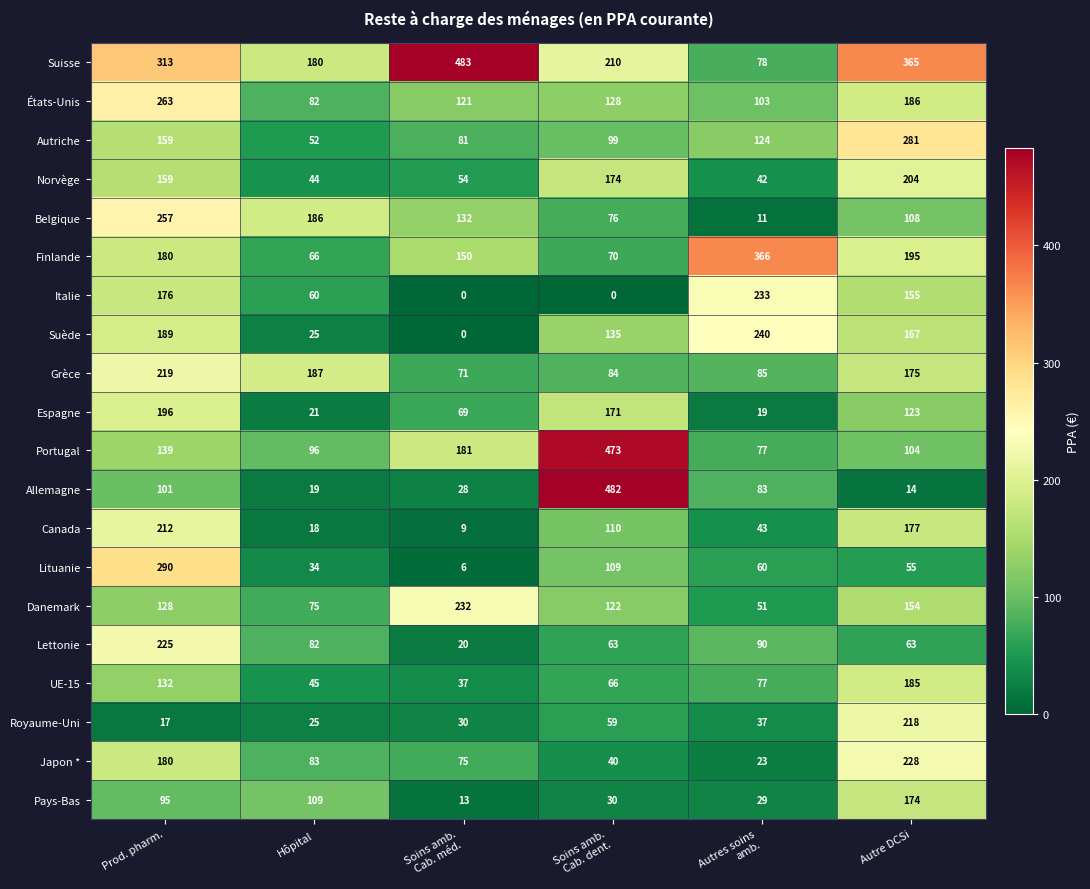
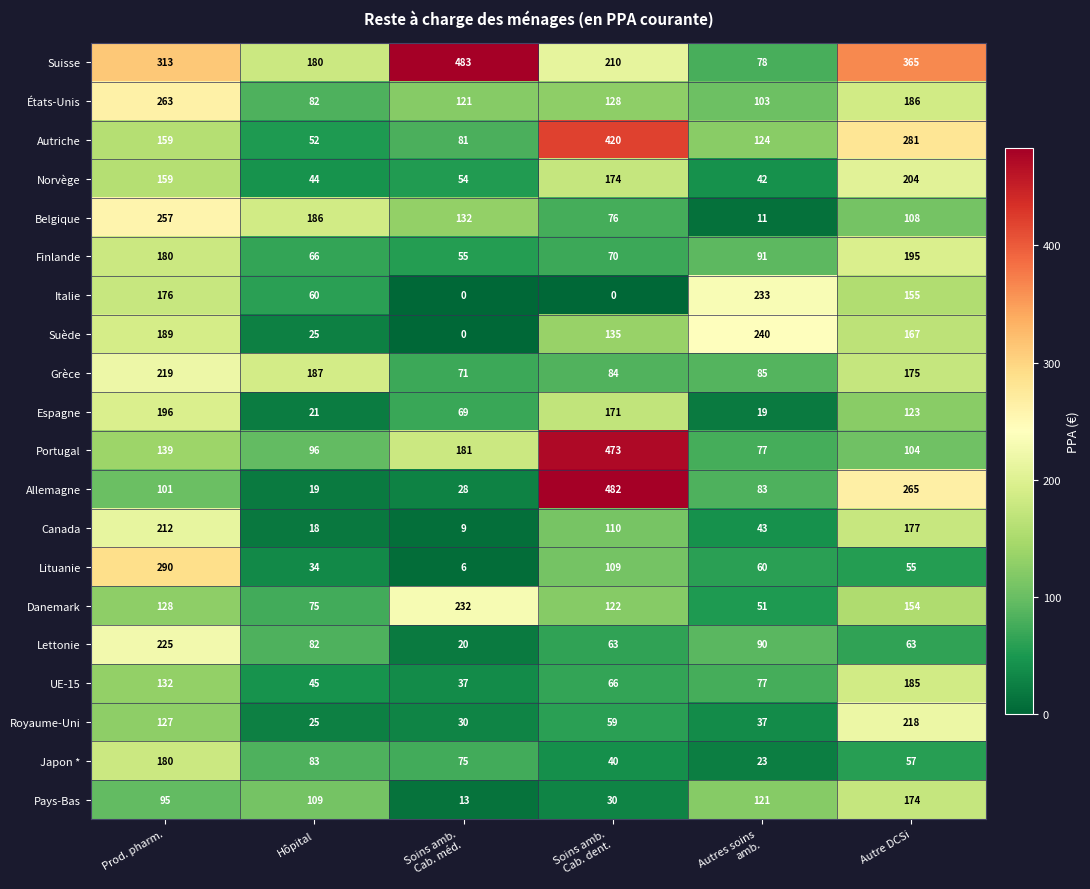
Autriche, Soins amb. Cab. dent.: 99 -> 420
Finlande, Soins amb. Cab. méd.: 150 -> 55
Finlande, Autres soins amb.: 366 -> 91
Allemagne, Autre DCSi: 14 -> 265
Royaume-Uni, Prod. pharm.: 17 -> 127
Japon *, Autre DCSi: 228 -> 57
Pays-Bas, Autres soins amb.: 29 -> 121
